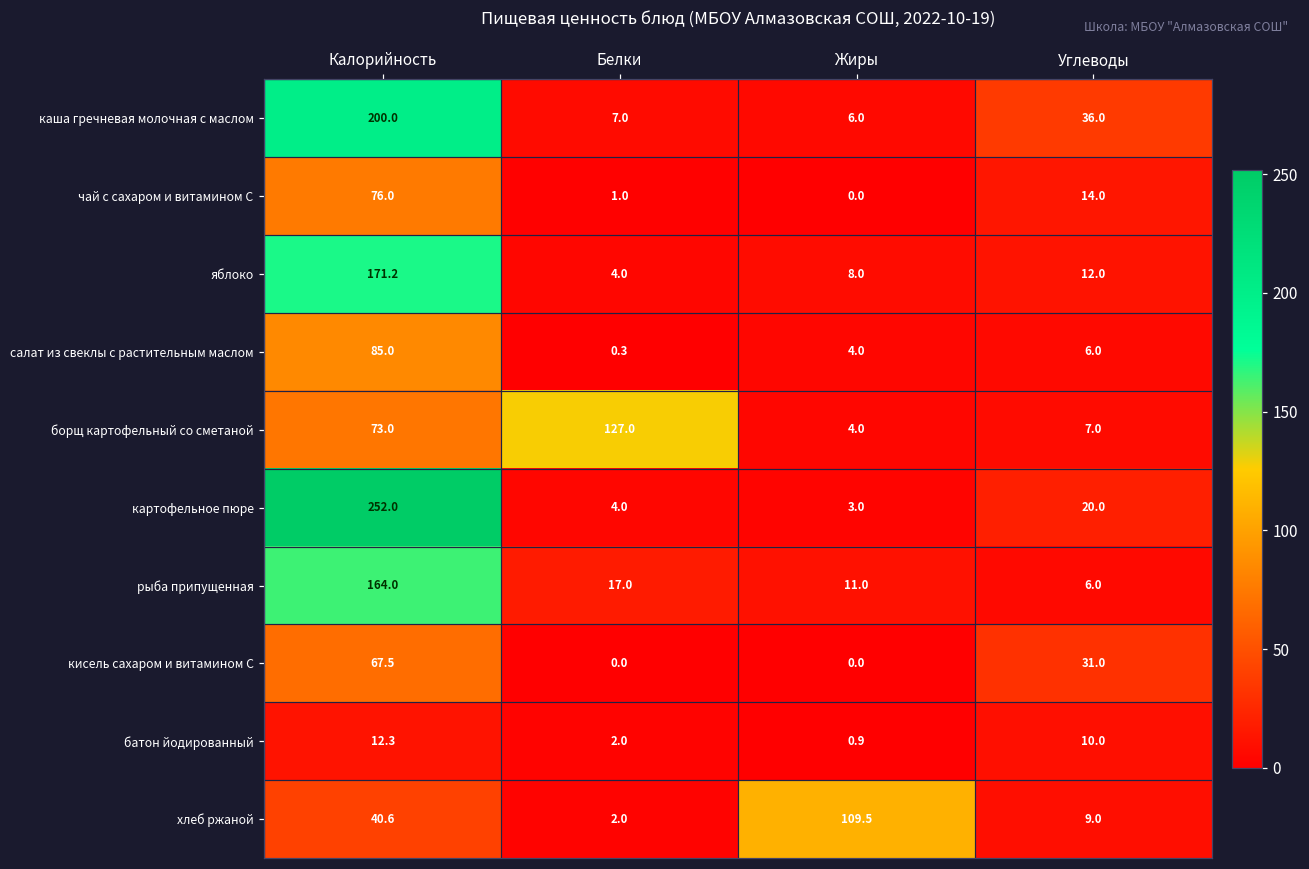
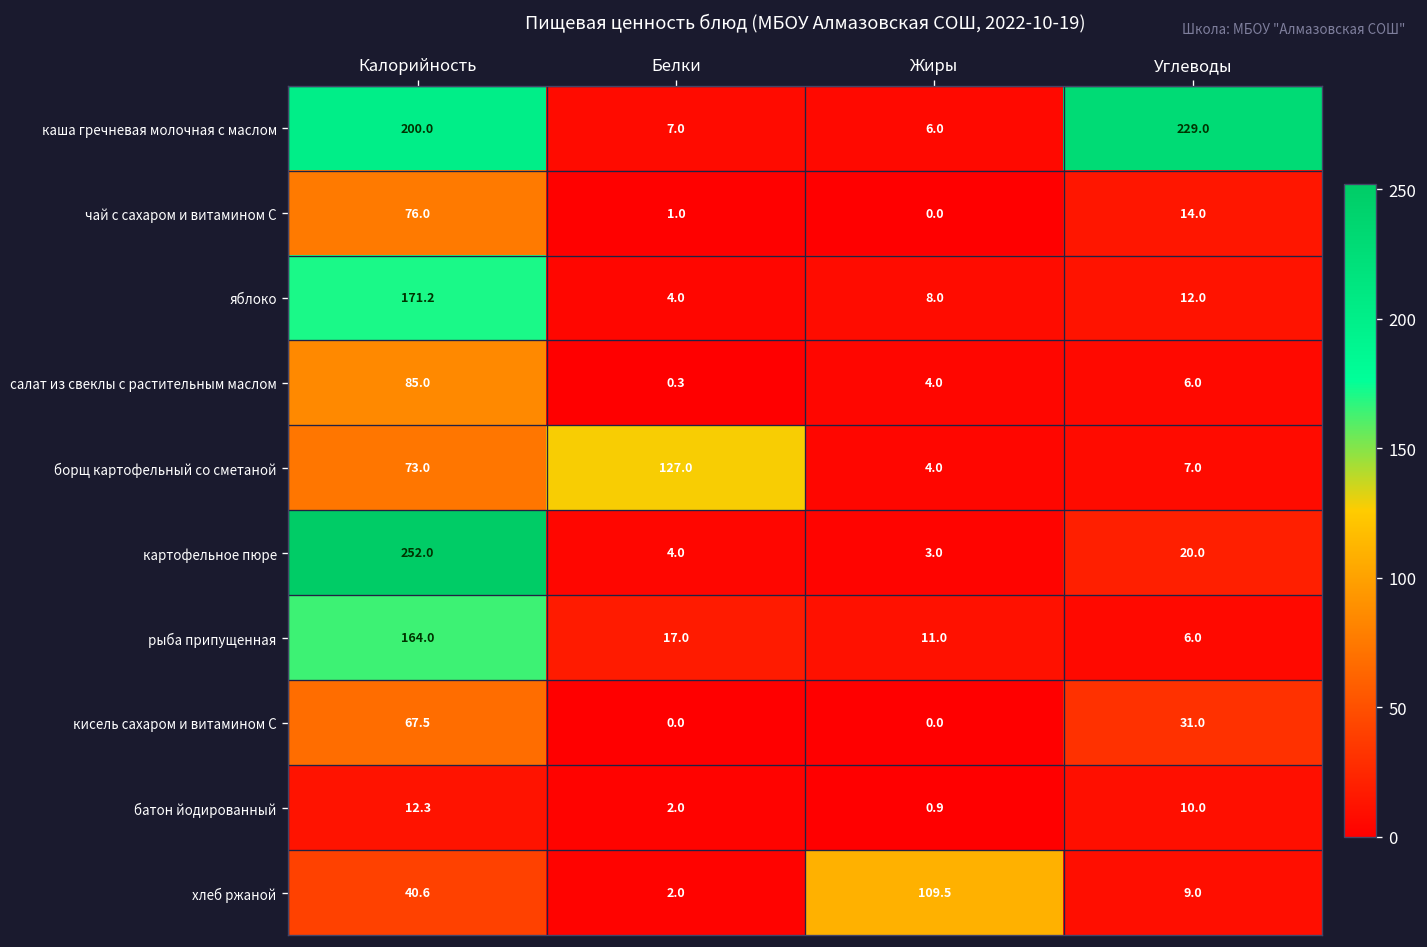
каша гречневая молочная с маслом, Углеводы: 36.0 -> 229.0
